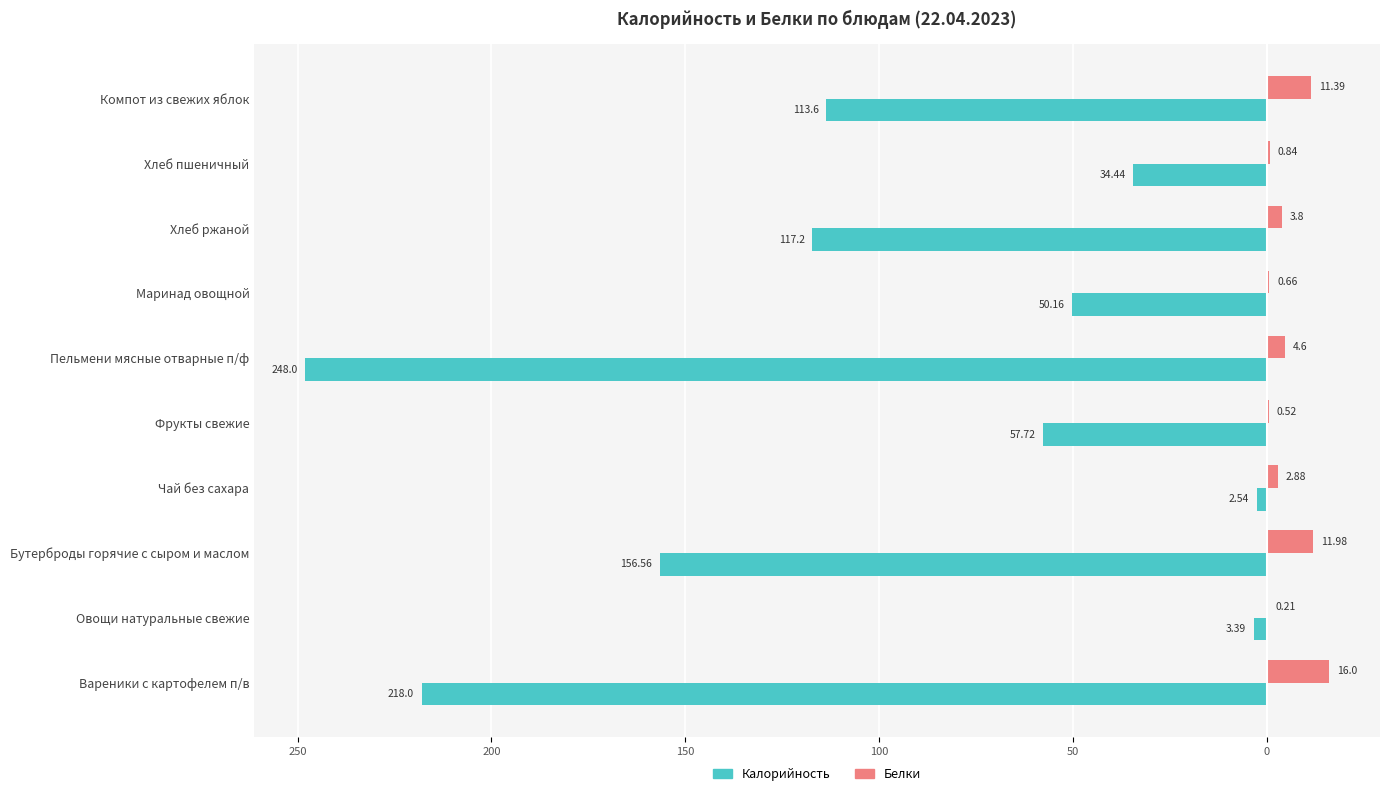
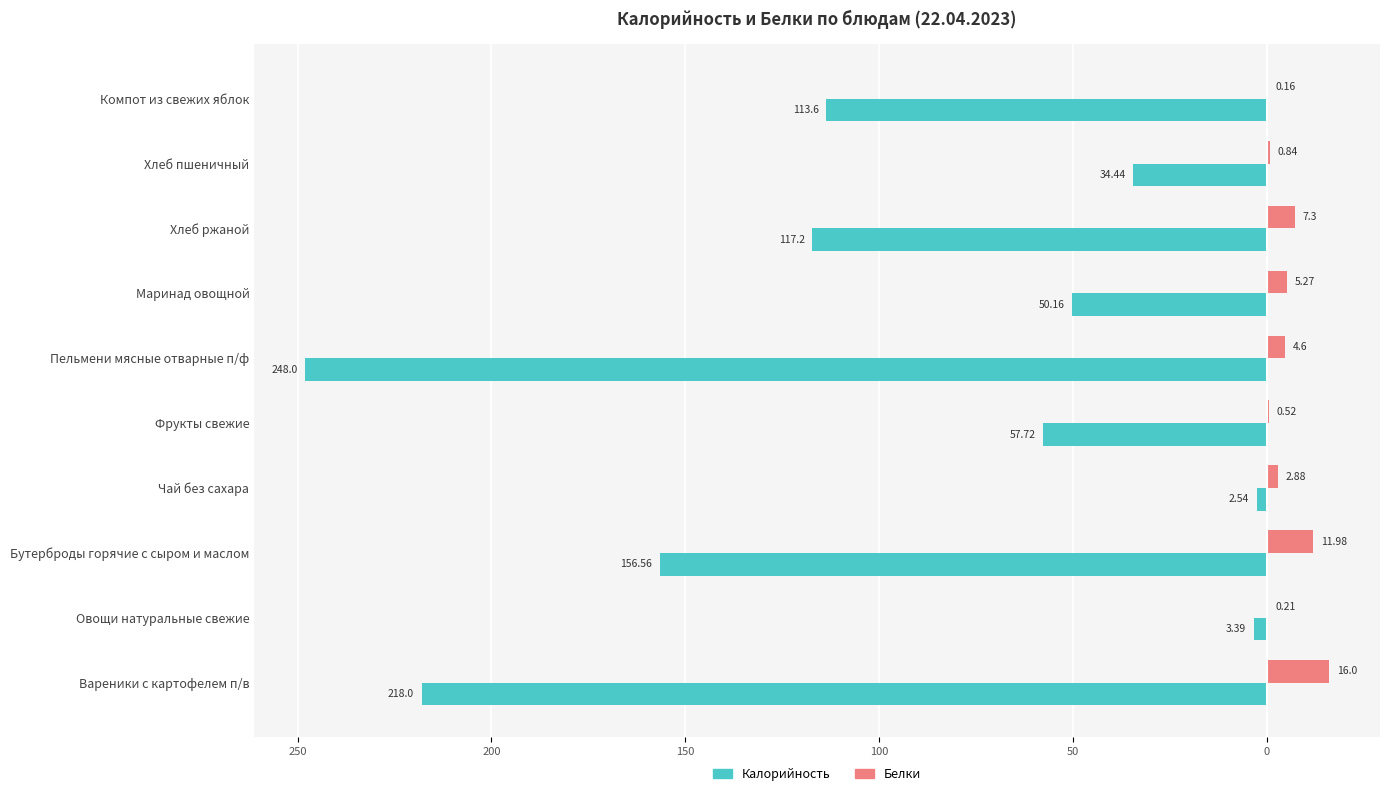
Белки, Компот из свежих яблок: 11.39 -> 0.16
Белки, Хлеб ржаной: 3.8 -> 7.3
Белки, Маринад овощной: 0.66 -> 5.27
